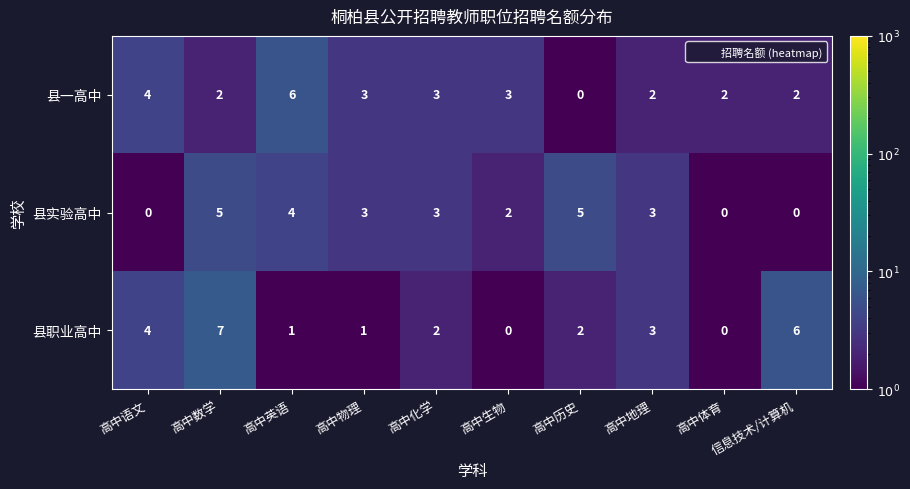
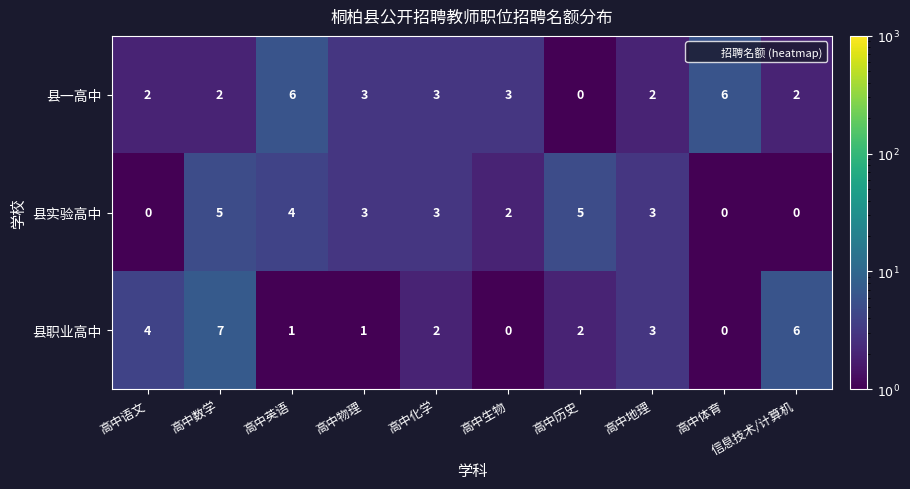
县一高中, 高中语文: 4 -> 2
县一高中, 高中体育: 2 -> 6
